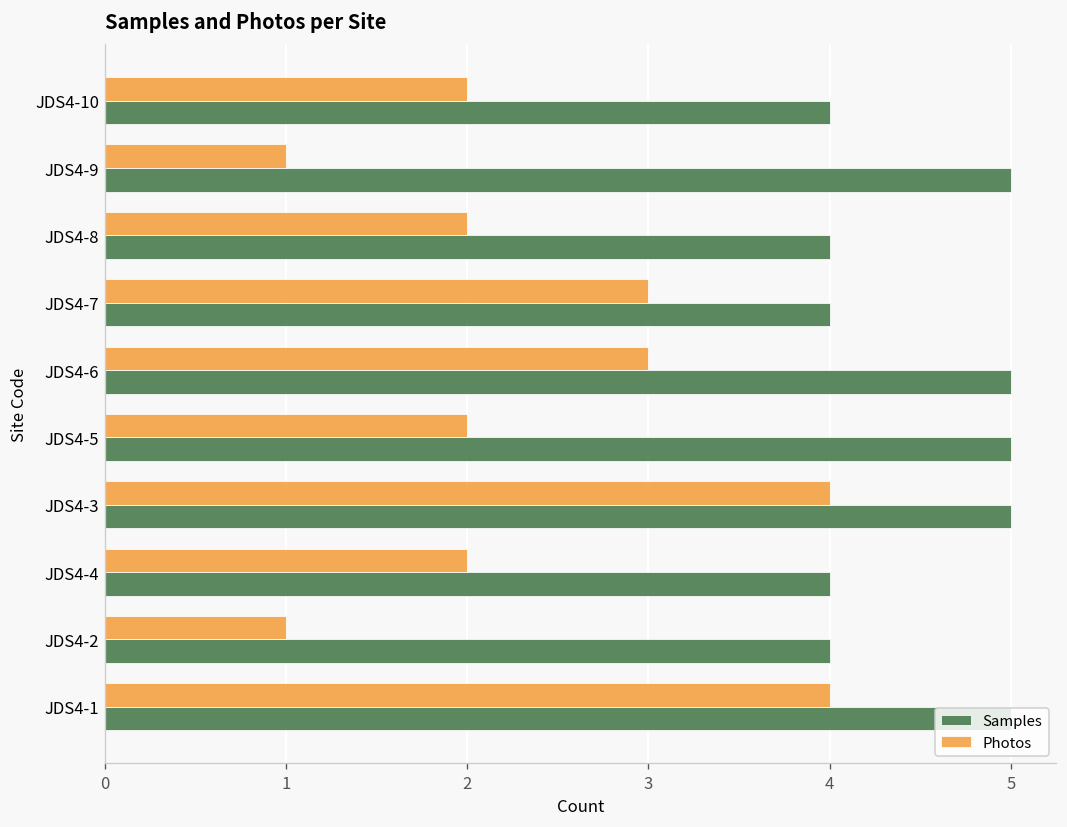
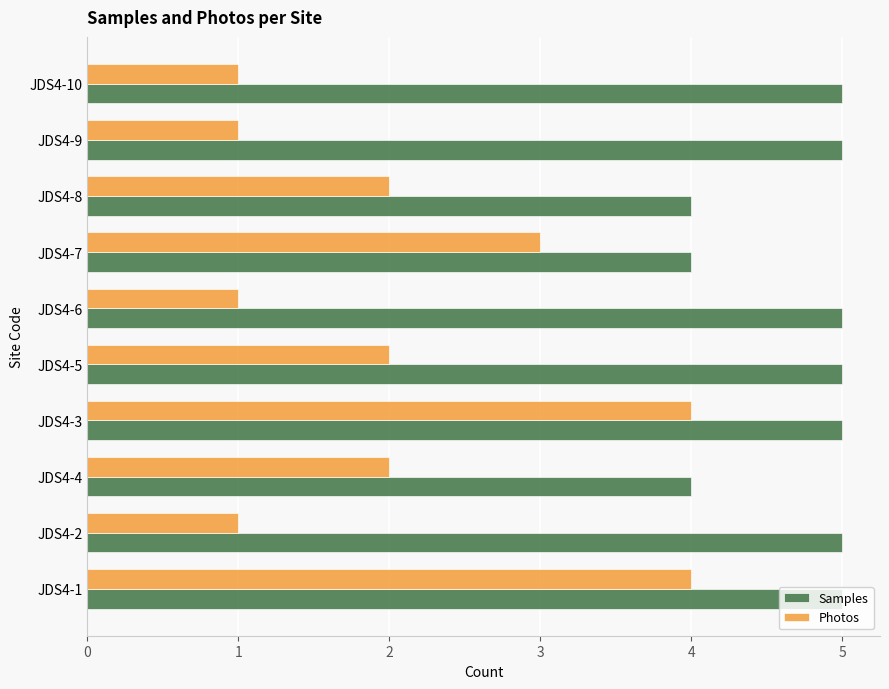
Photos, JDS4-10: 2 -> 1
Samples, JDS4-10: 4 -> 5
Photos, JDS4-6: 3 -> 1
Samples, JDS4-2: 4 -> 5
